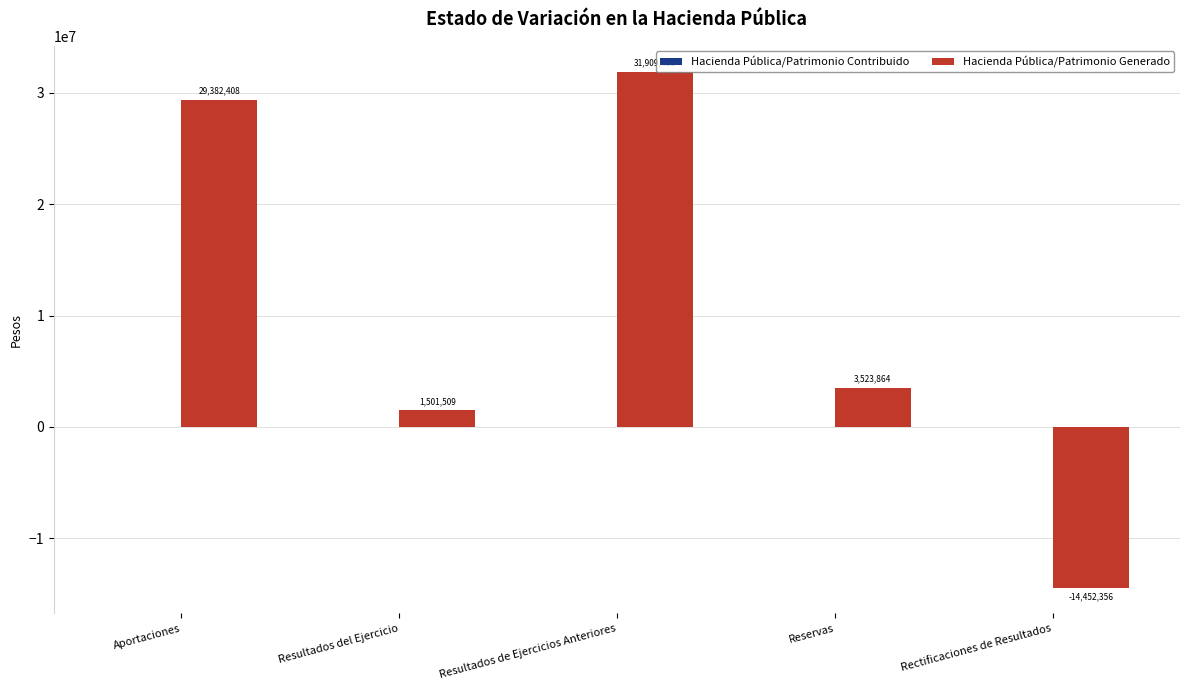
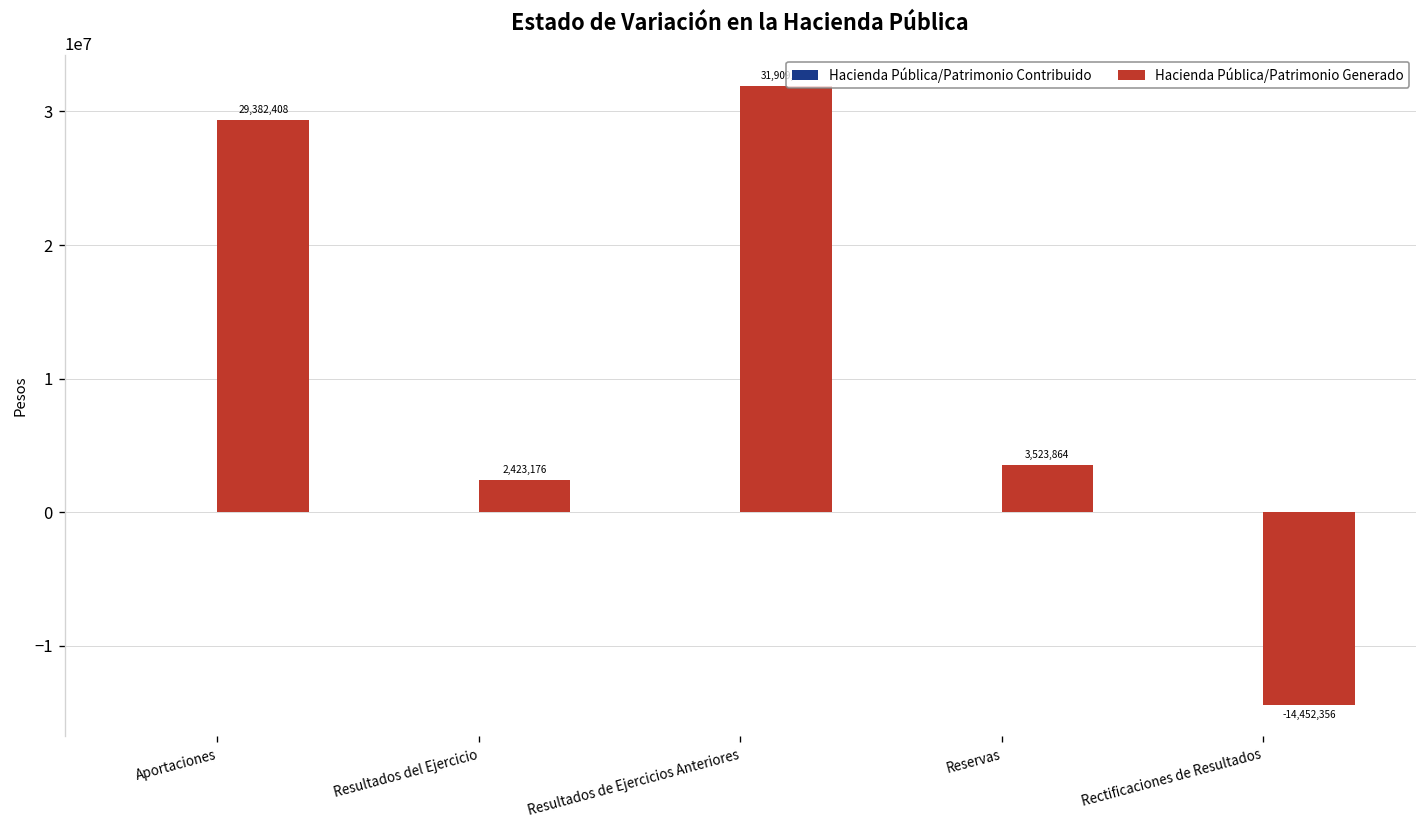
Hacienda Pública/Patrimonio Generado, Resultados del Ejercicio: 1,501,509 -> 2,423,176
